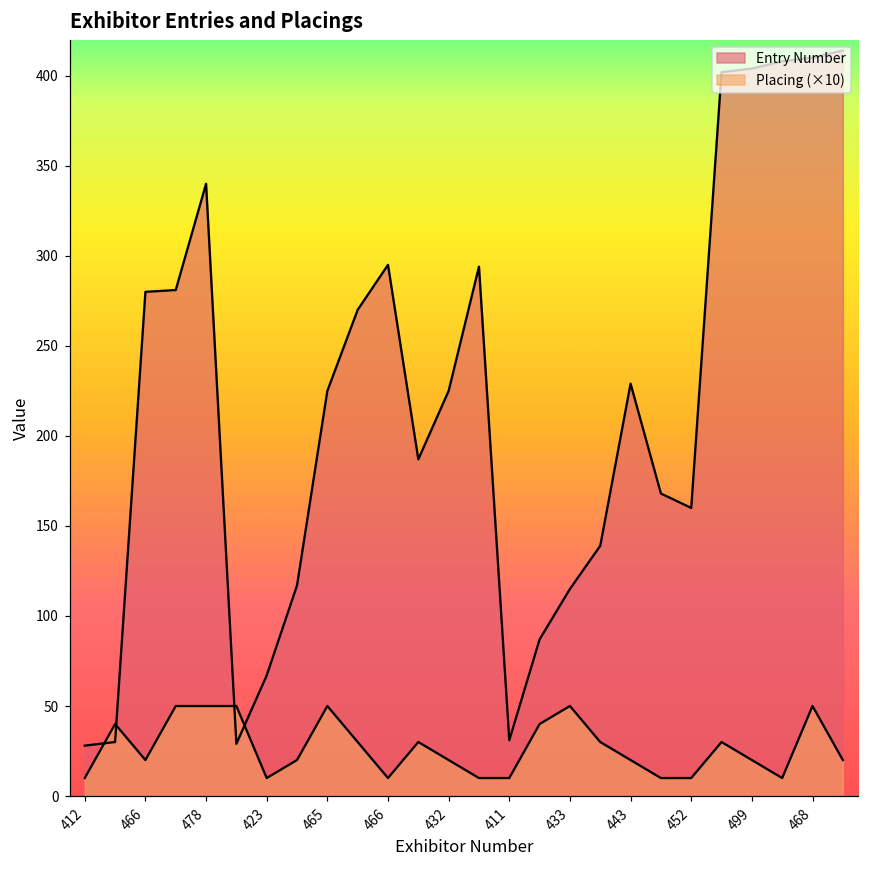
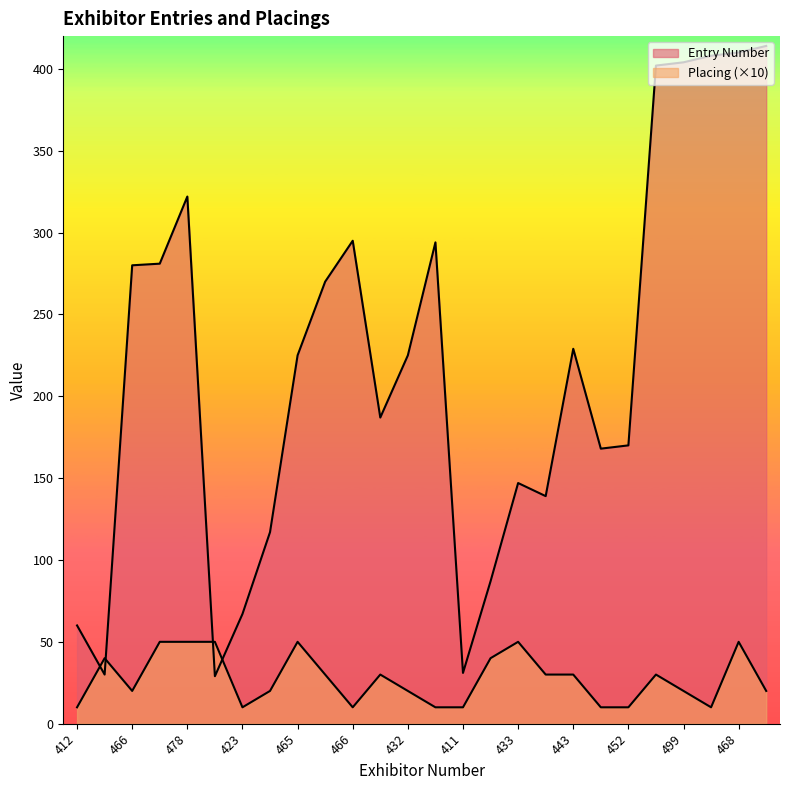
Entry Number, 412: 28 -> 60
Entry Number, 478: 340 -> 322
Entry Number, 433: 115 -> 147
Placing (×10), 443: 20 -> 30
Entry Number, 452: 160 -> 170
